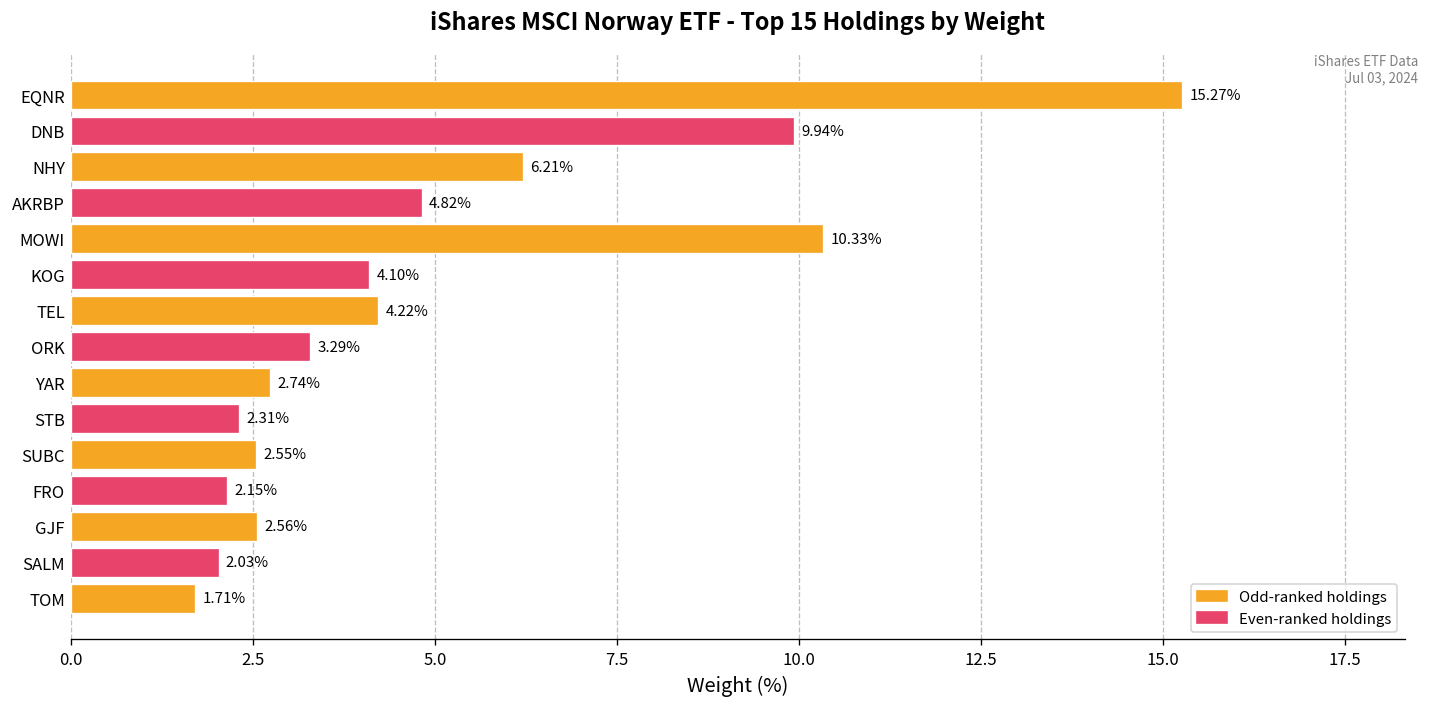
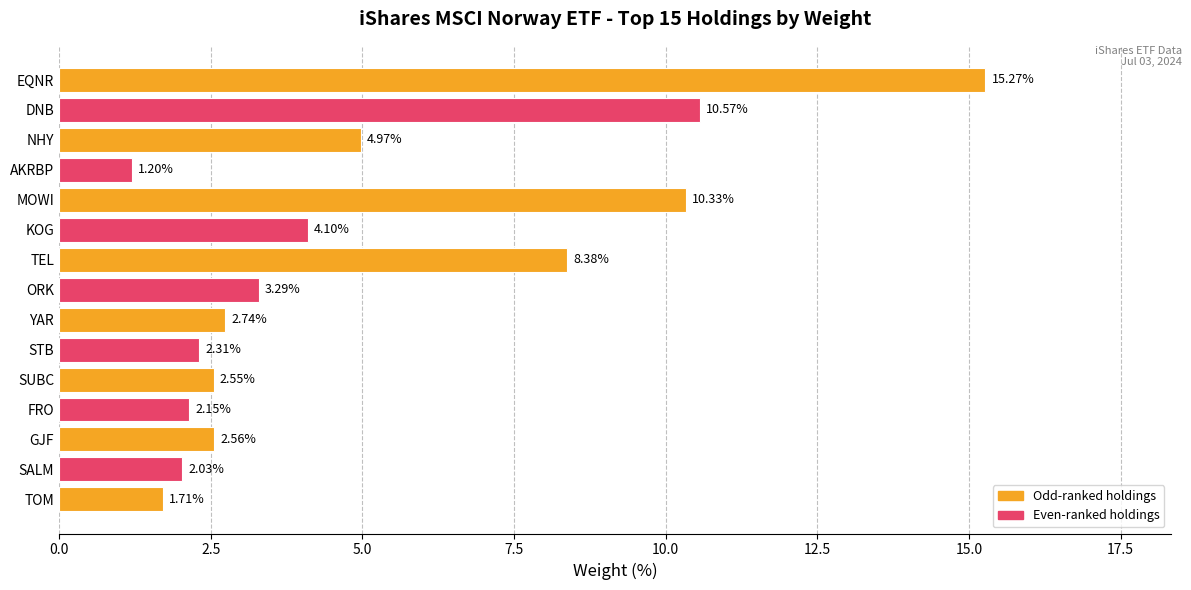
DNB: 9.94% -> 10.57%
NHY: 6.21% -> 4.97%
AKRBP: 4.82% -> 1.20%
TEL: 4.22% -> 8.38%
